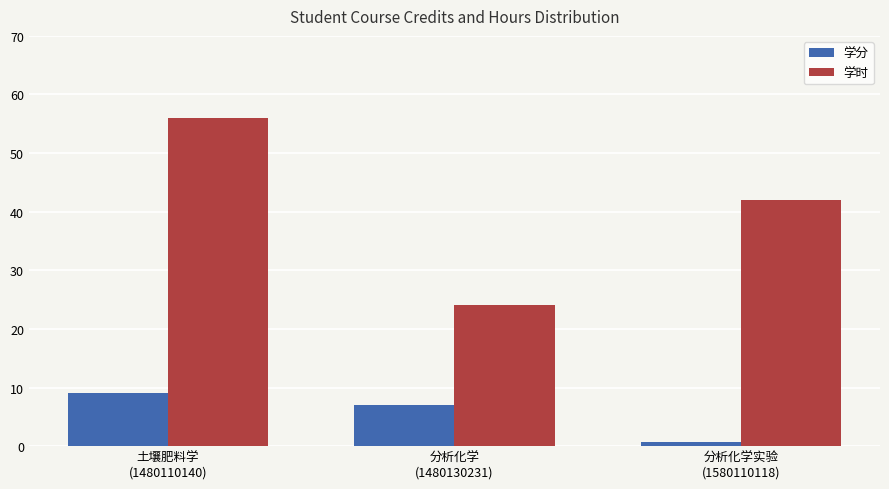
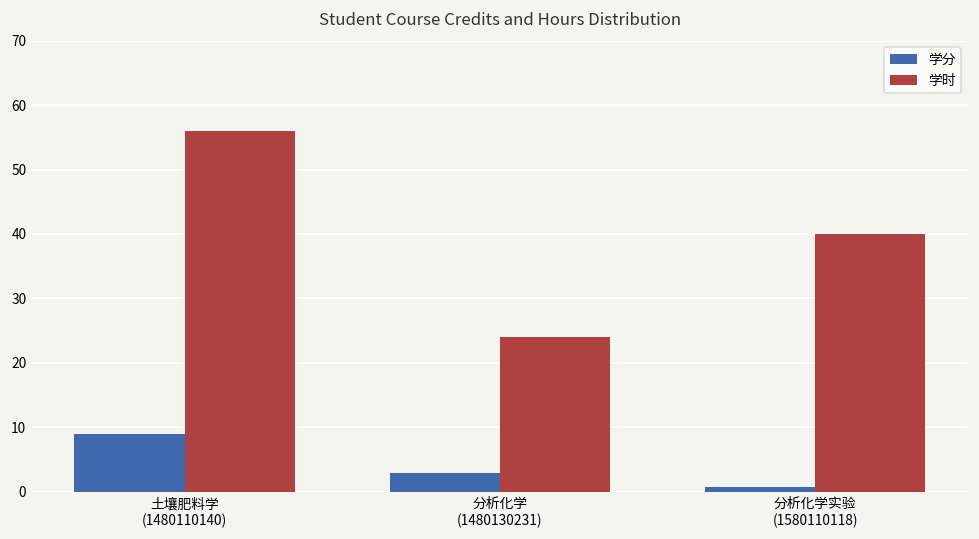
学分, 分析化学 (1480130231): 7 -> 3
学时, 分析化学实验 (1580110118): 42 -> 40
